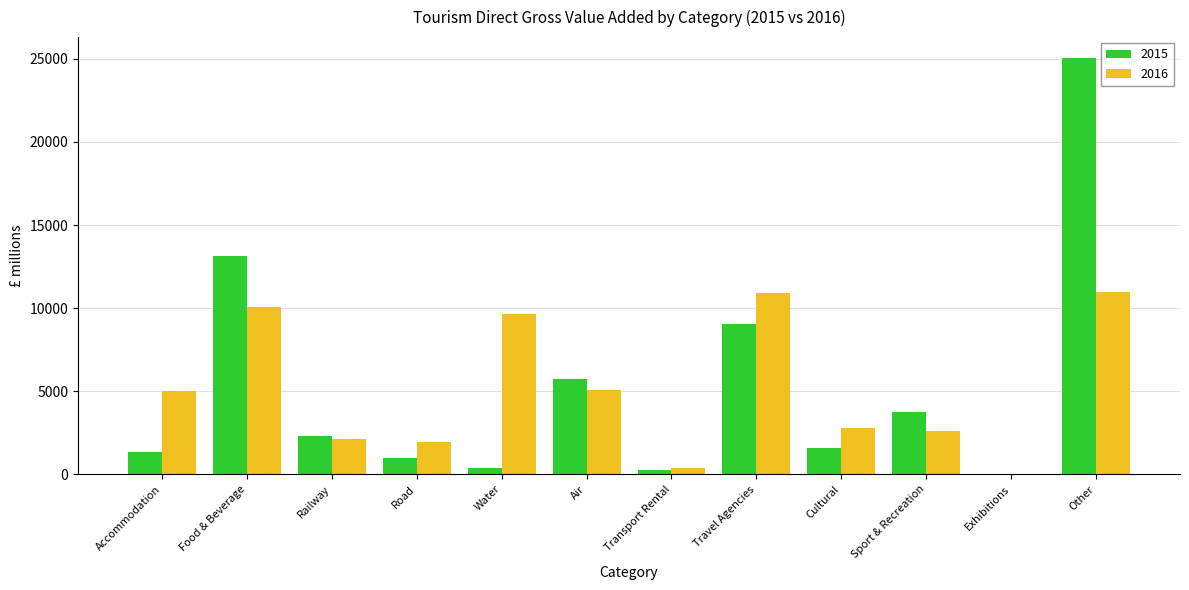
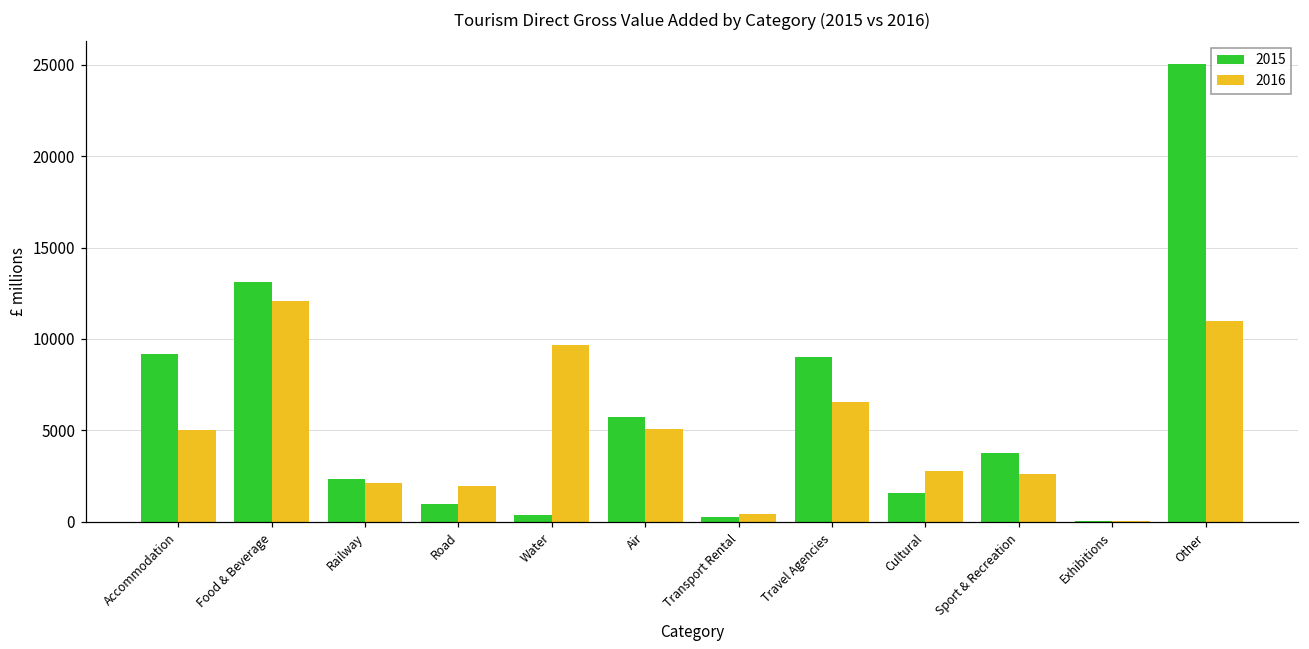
2015, Accommodation: 1300 -> 9200
2016, Food & Beverage: 10000 -> 12100
2016, Travel Agencies: 10900 -> 6500
